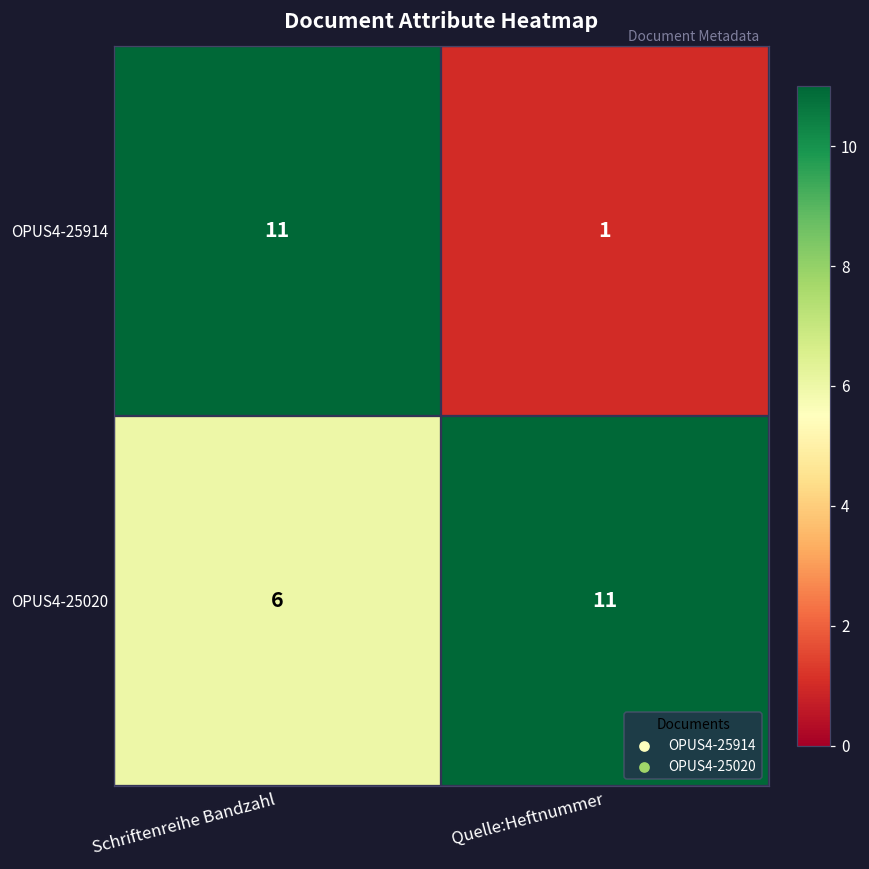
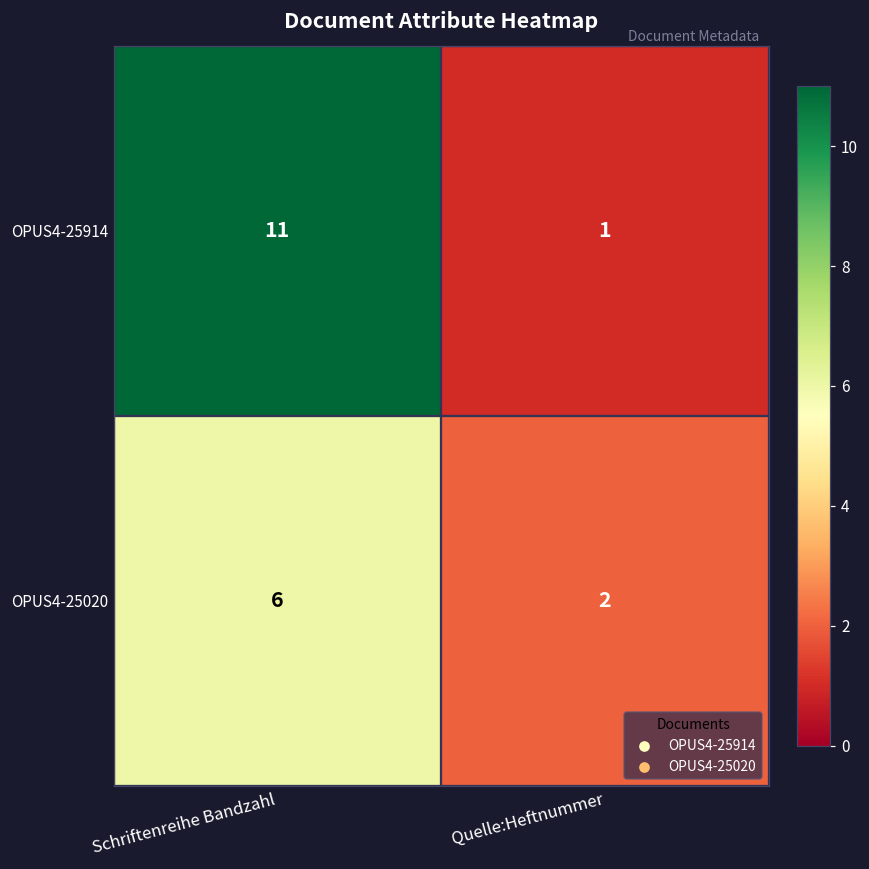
OPUS4-25020, Quelle:Heftnummer: 11 -> 2
